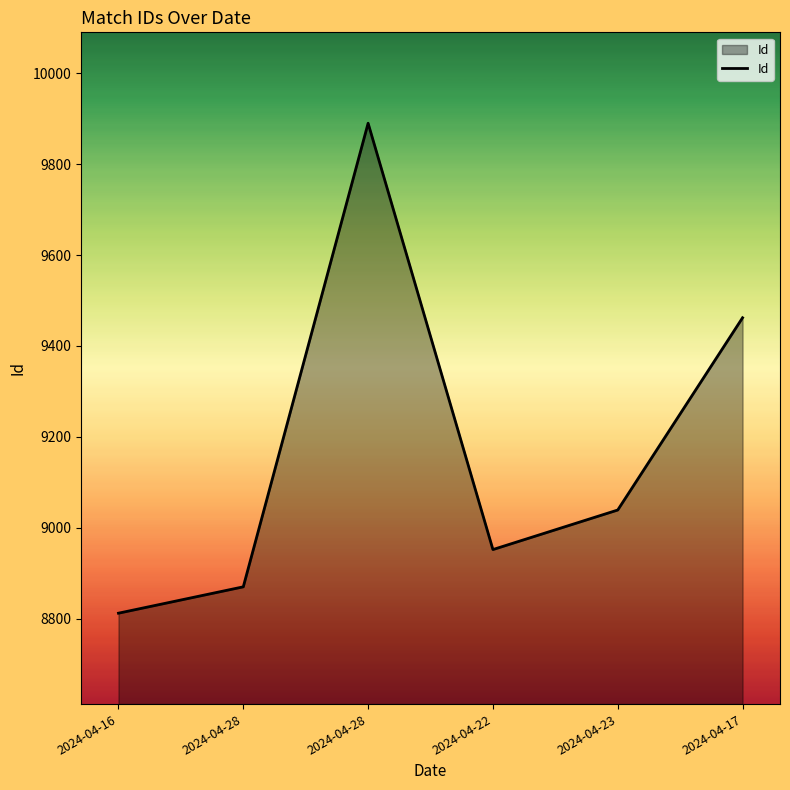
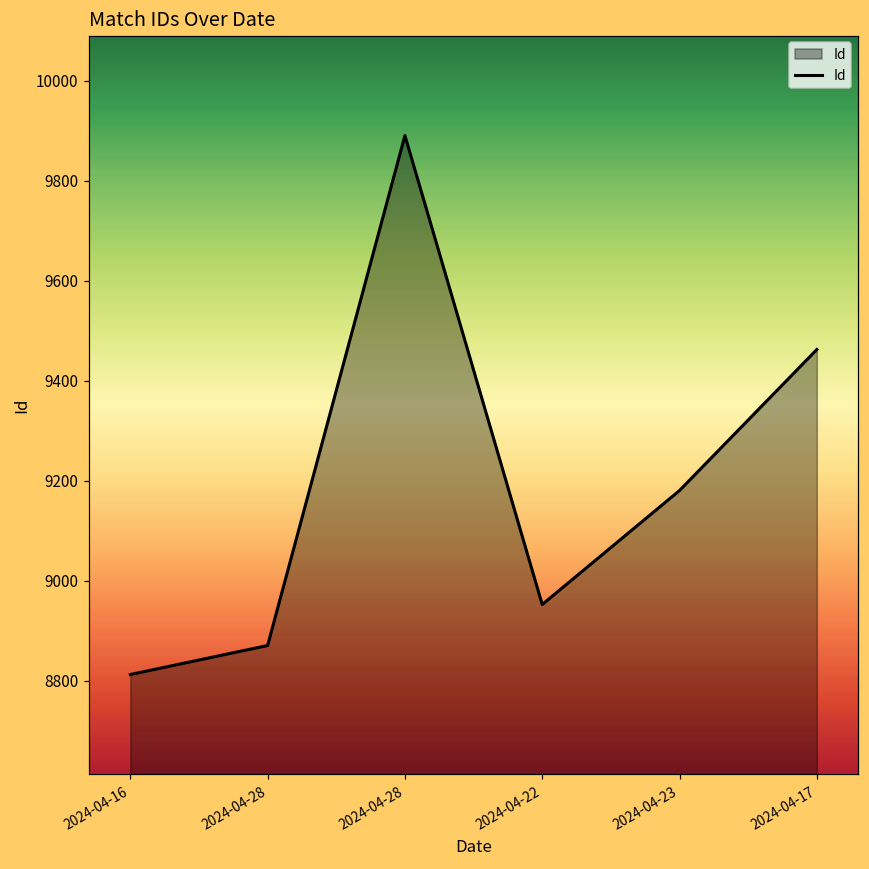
2024-04-23: 9040 -> 9180
